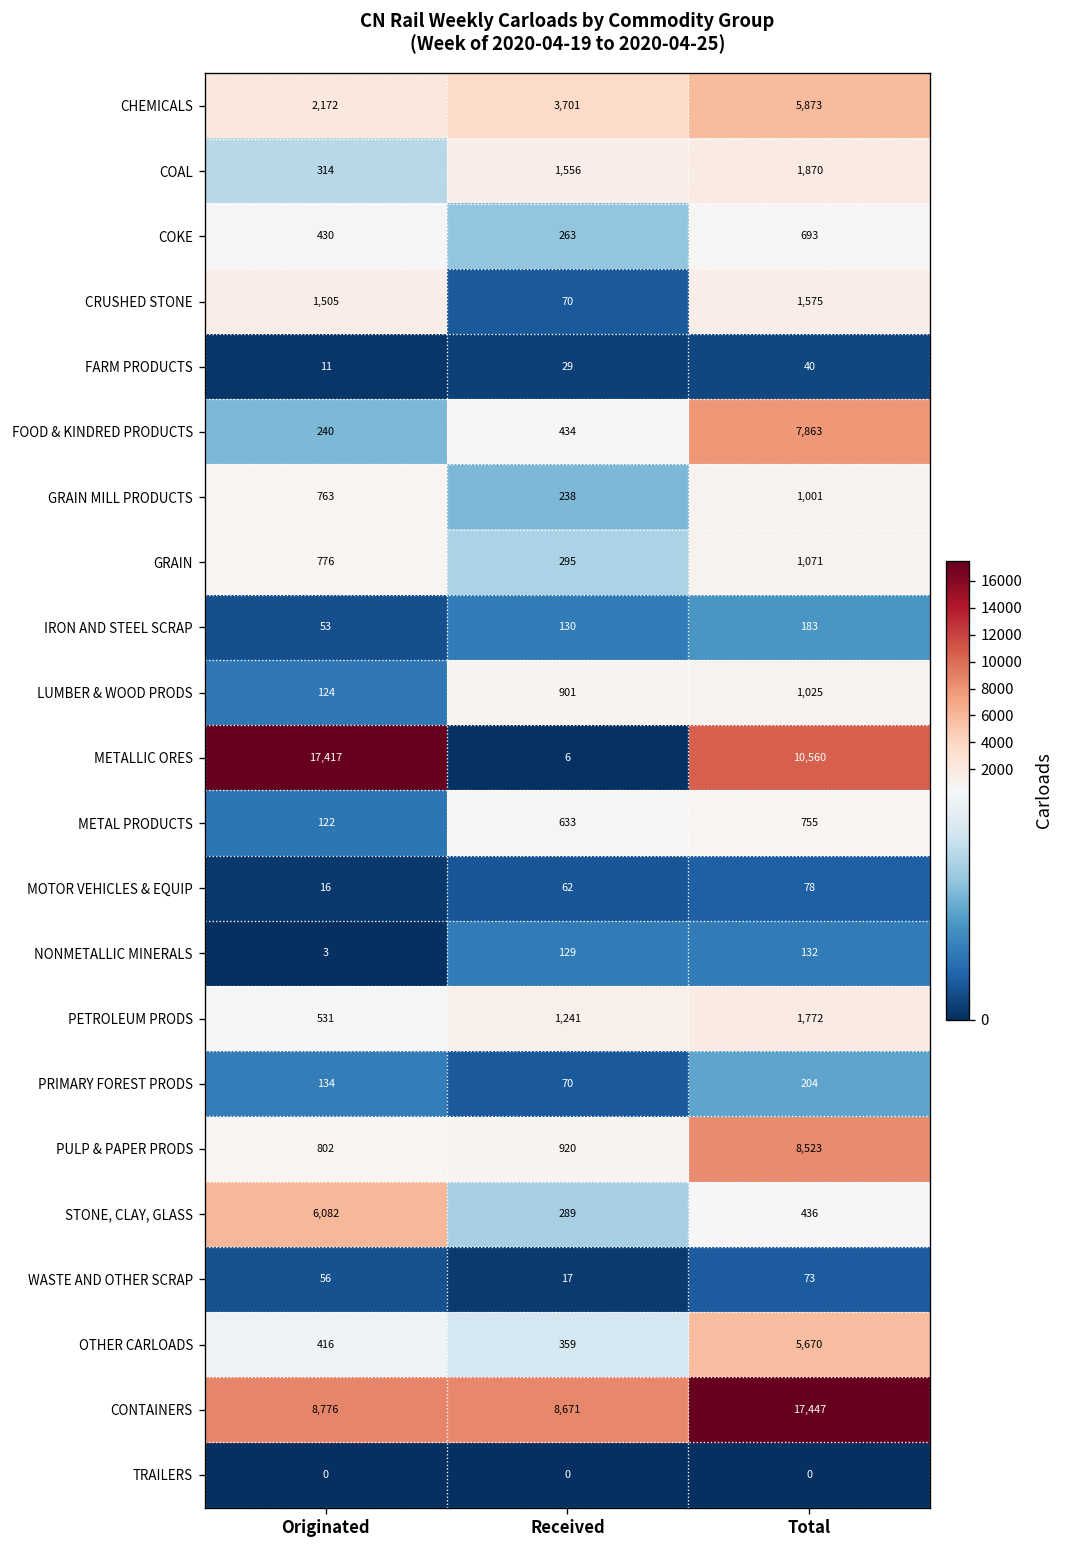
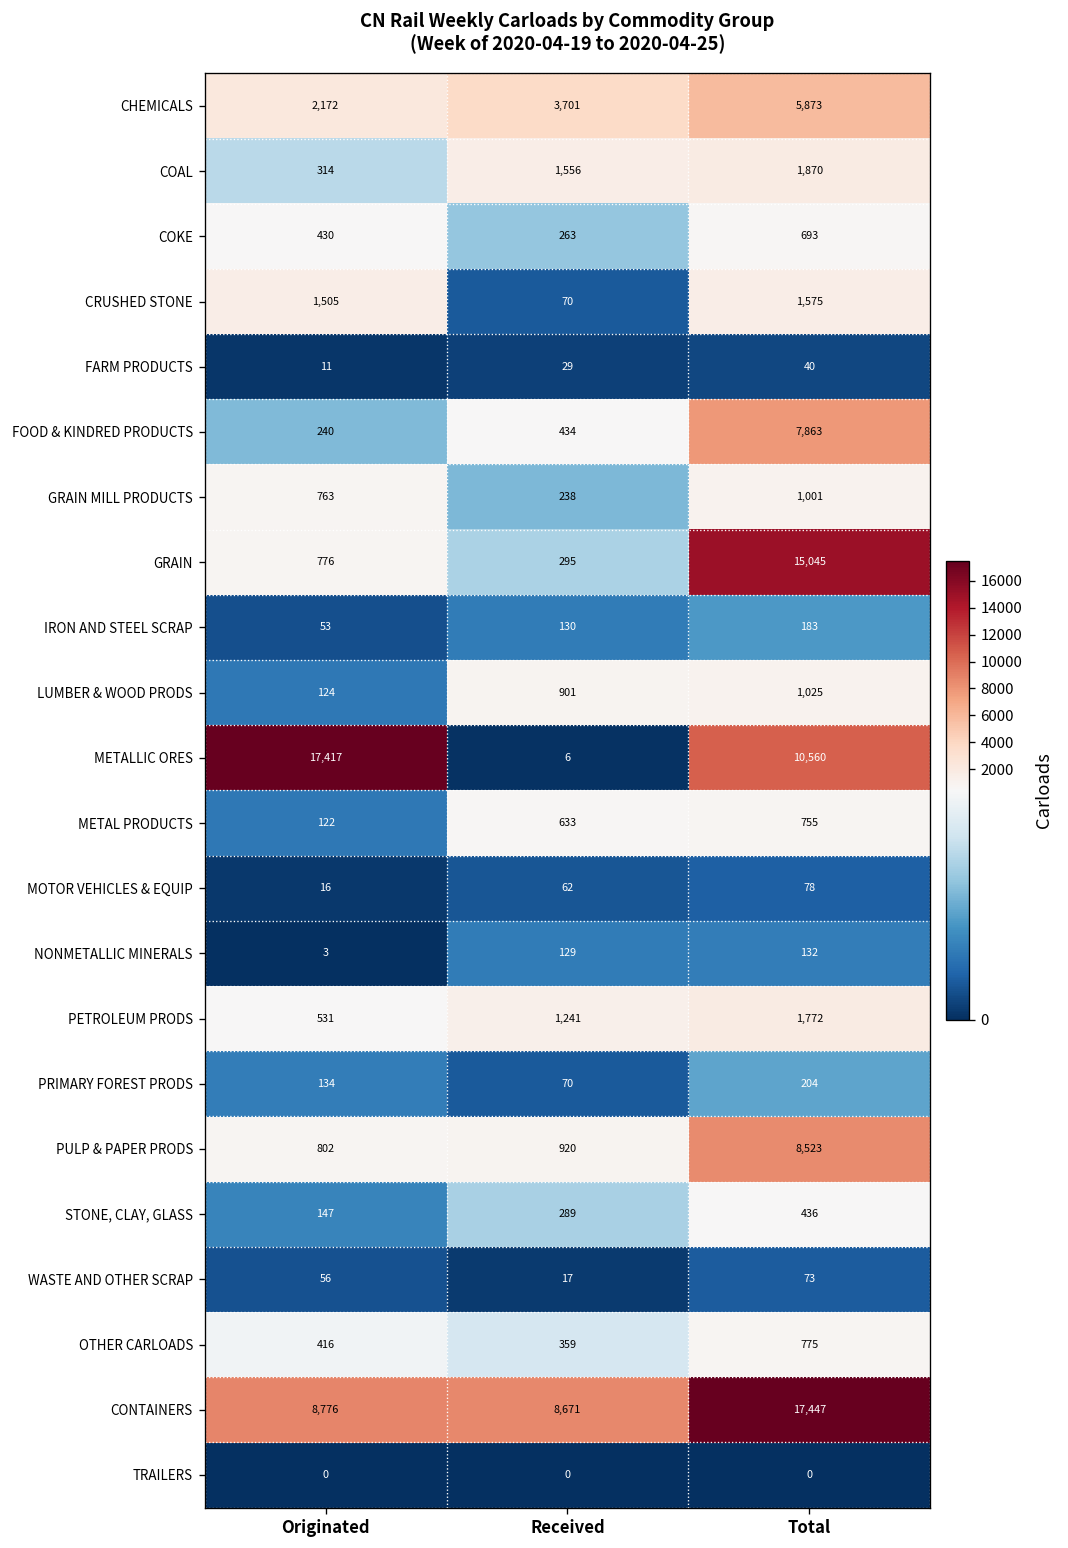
GRAIN, Total: 1,071 -> 15,045
STONE, CLAY, GLASS, Originated: 6,082 -> 147
OTHER CARLOADS, Total: 5,670 -> 775
